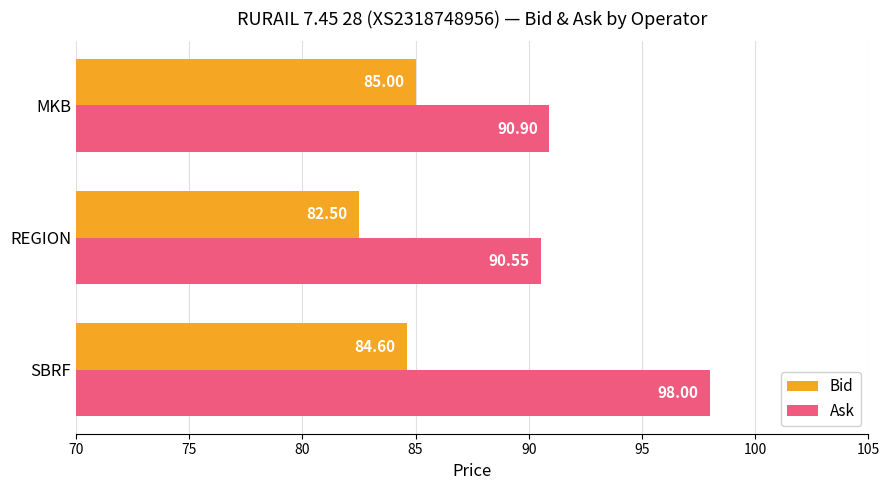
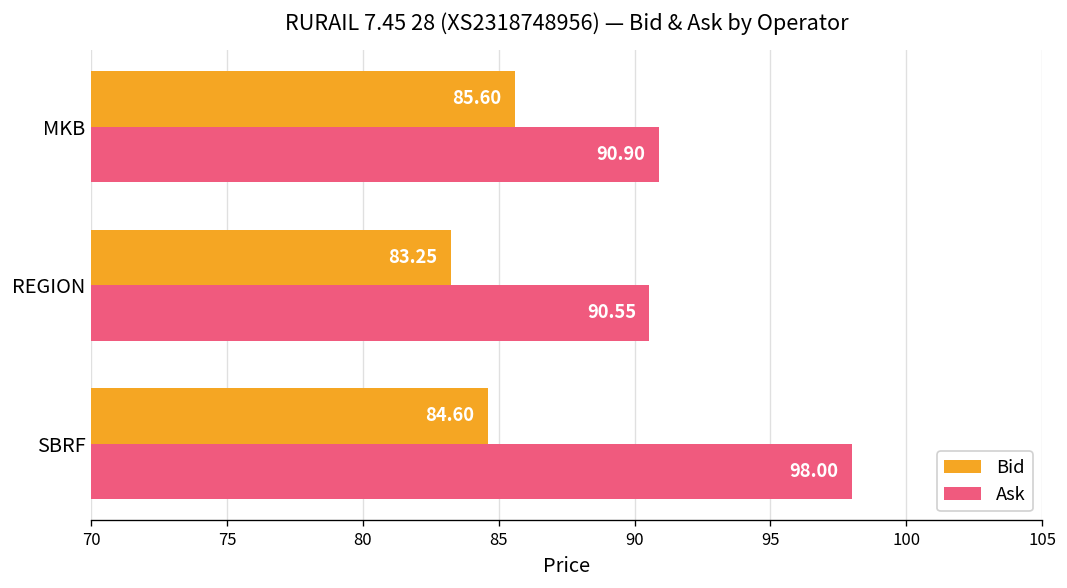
Bid, MKB: 85.00 -> 85.60
Bid, REGION: 82.50 -> 83.25
